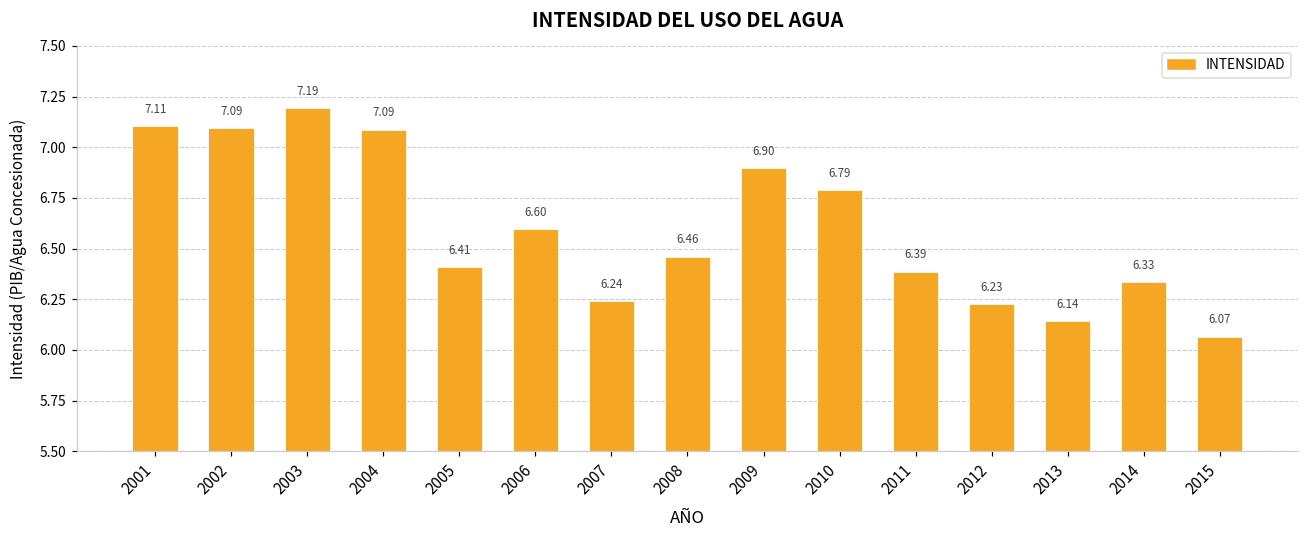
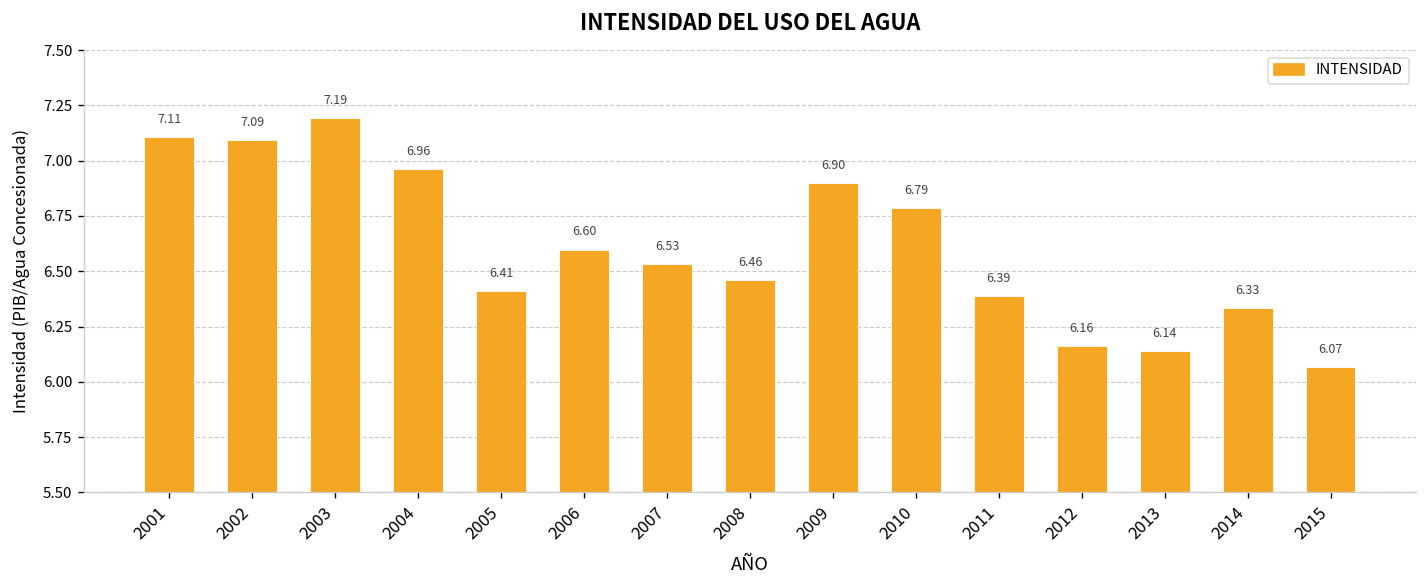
2004: 7.09 -> 6.96
2007: 6.24 -> 6.53
2012: 6.23 -> 6.16
